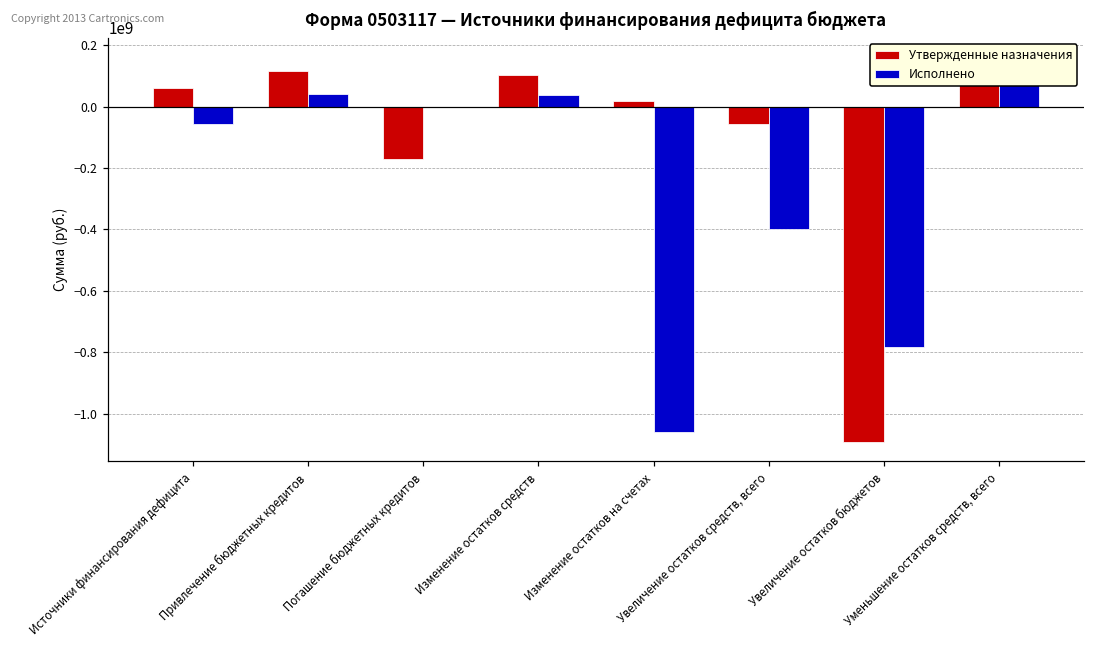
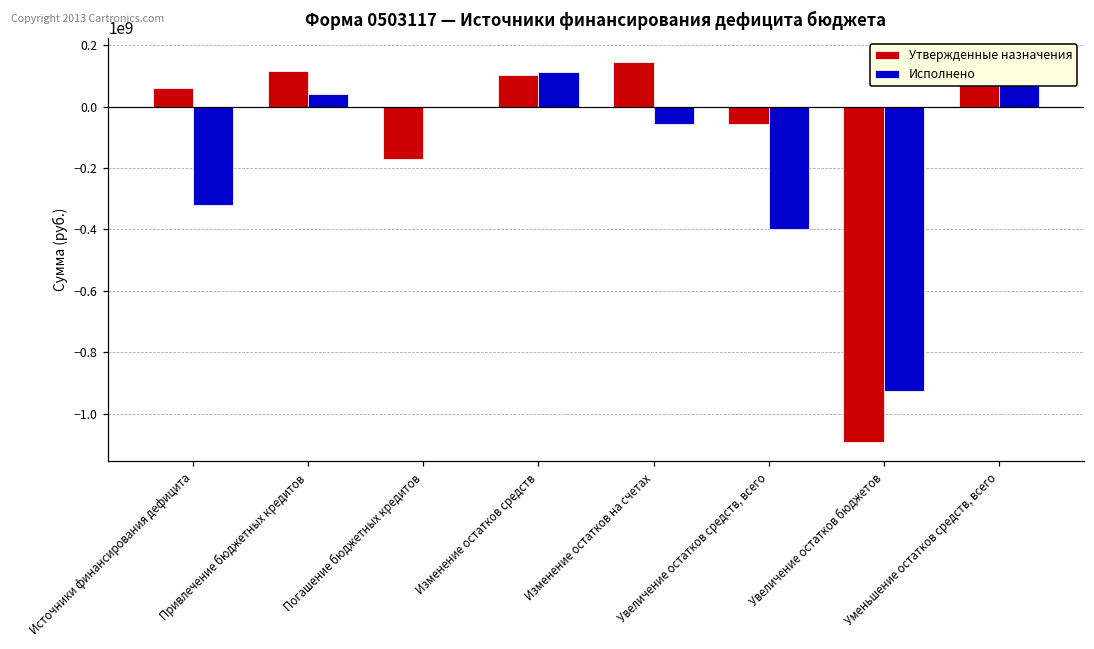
Исполнено, Источники финансирования дефицита: -60000000 -> -320000000
Исполнено, Изменение остатков средств: 40000000 -> 110000000
Утвержденные назначения, Изменение остатков на счетах: 20000000 -> 150000000
Исполнено, Изменение остатков на счетах: -1060000000 -> -60000000
Исполнено, Увеличение остатков бюджетов: -780000000 -> -930000000
